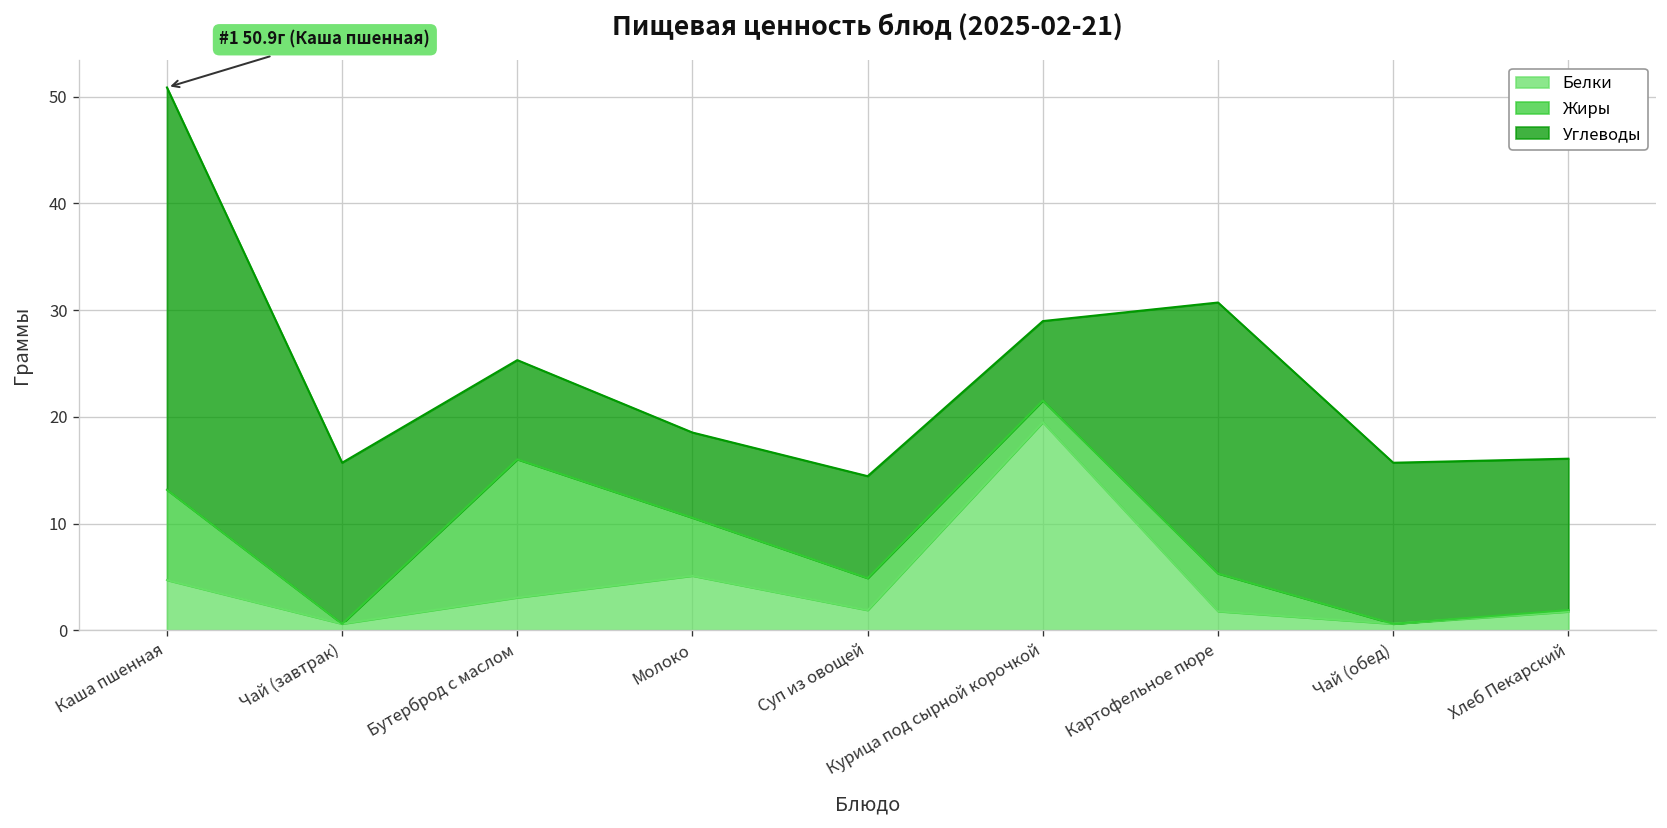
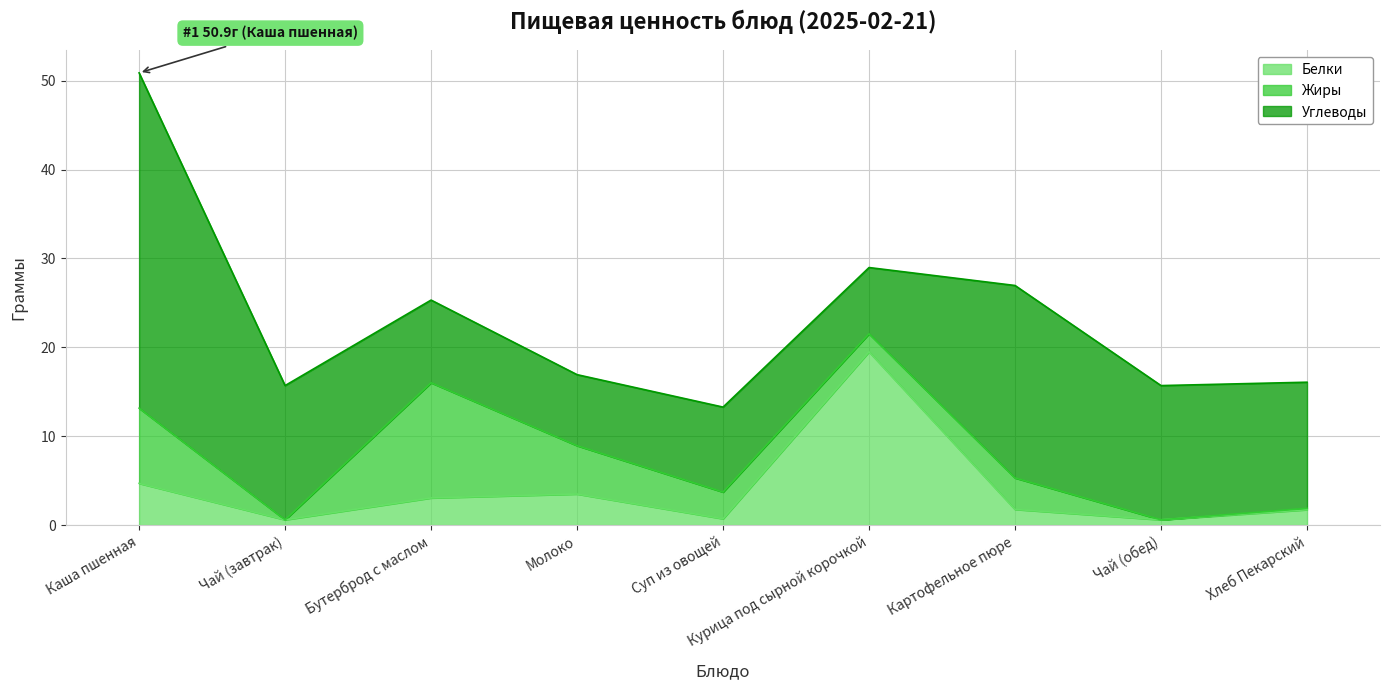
Белки, Молоко: 5 -> 4
Белки, Суп из овощей: 2 -> 1
Углеводы, Картофельное пюре: 25 -> 22
